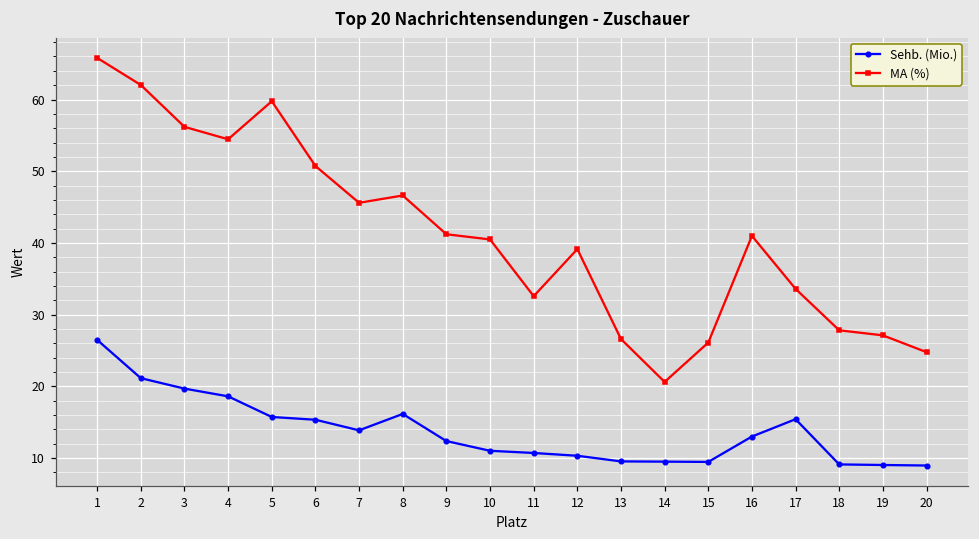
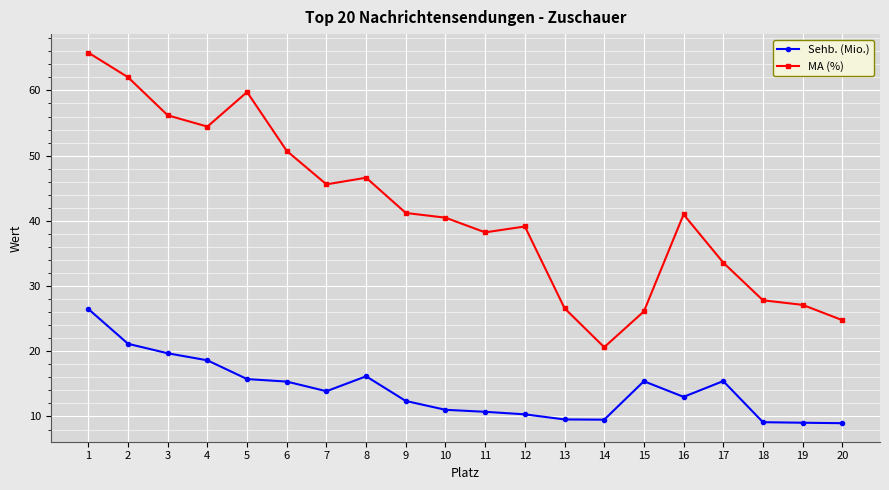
MA (%), 11: 33 -> 38
Sehb. (Mio.), 15: 9 -> 15
